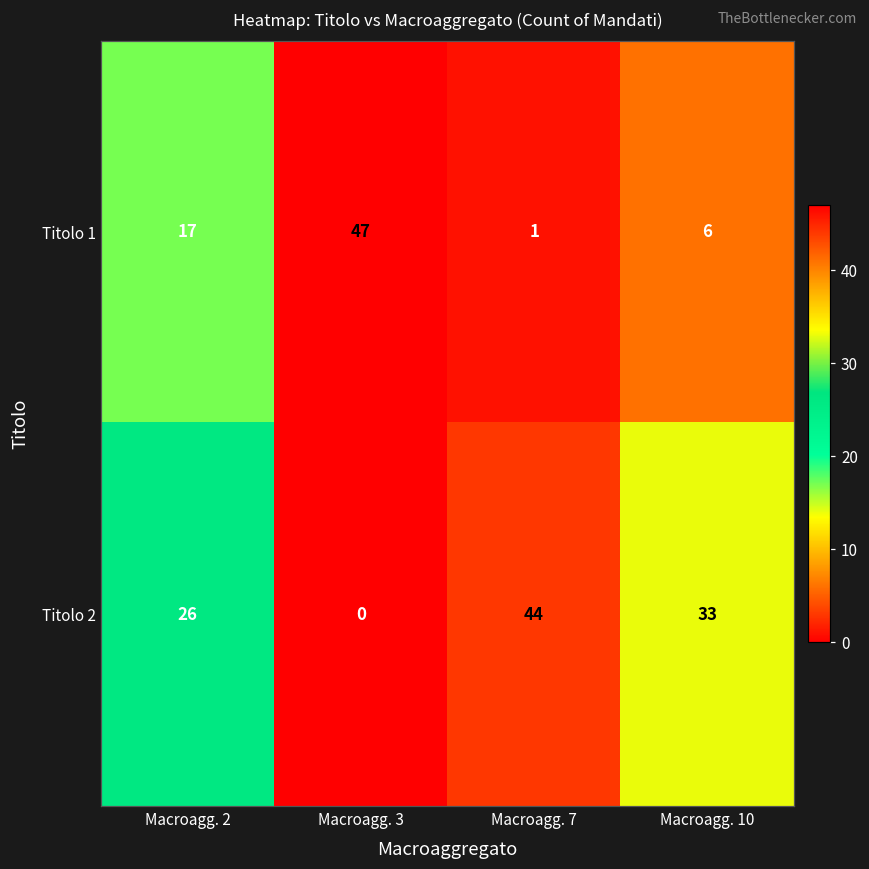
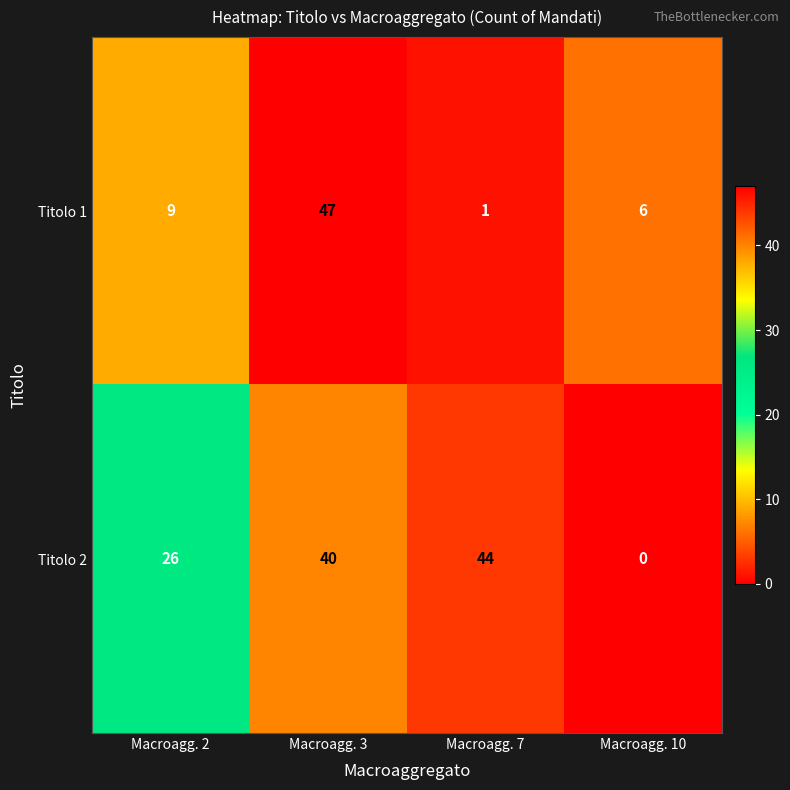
Titolo 1, Macroagg. 2: 17 -> 9
Titolo 2, Macroagg. 3: 0 -> 40
Titolo 2, Macroagg. 10: 33 -> 0
